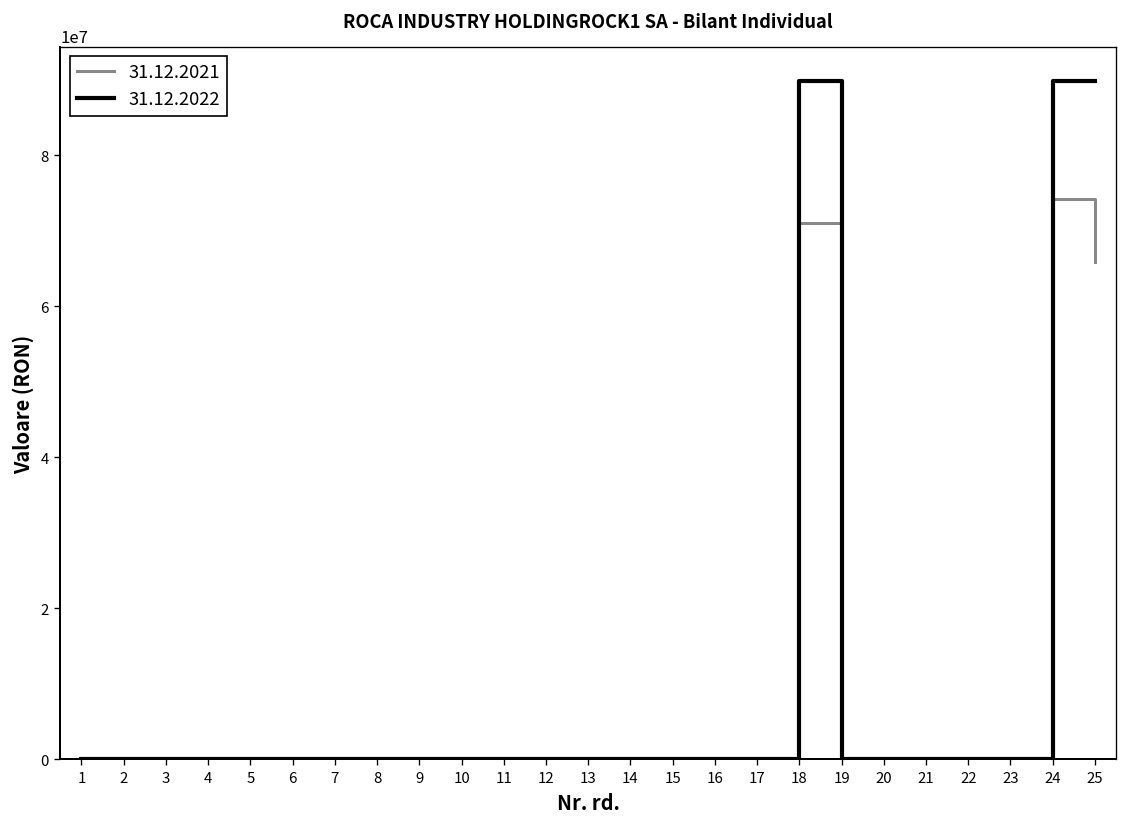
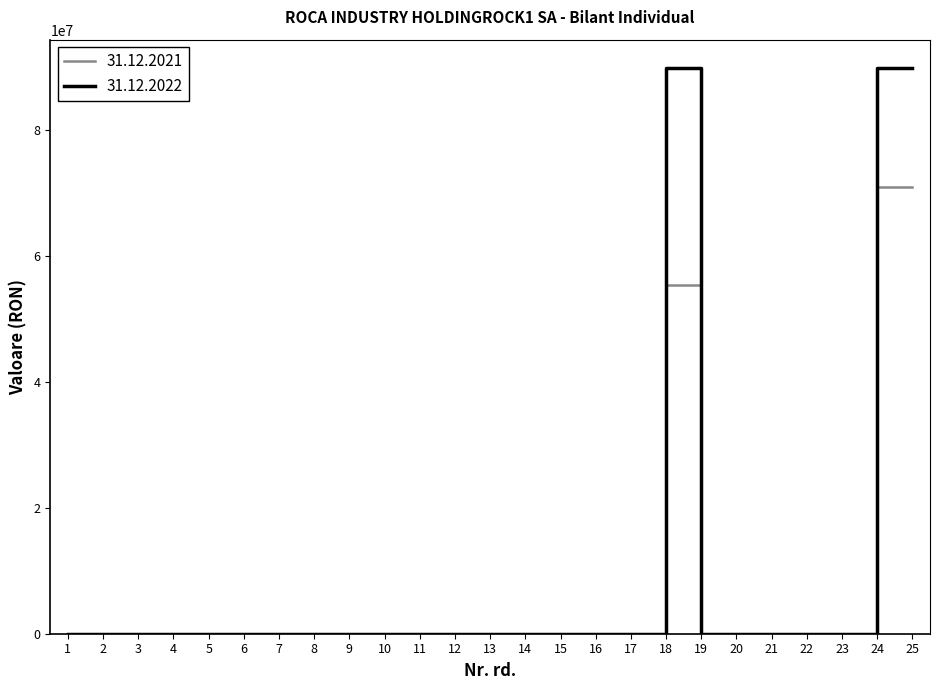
31.12.2021, 18: 71000000 -> 55000000
31.12.2021, 24: 74000000 -> 71000000
31.12.2021, 25: 66000000 -> 71000000
